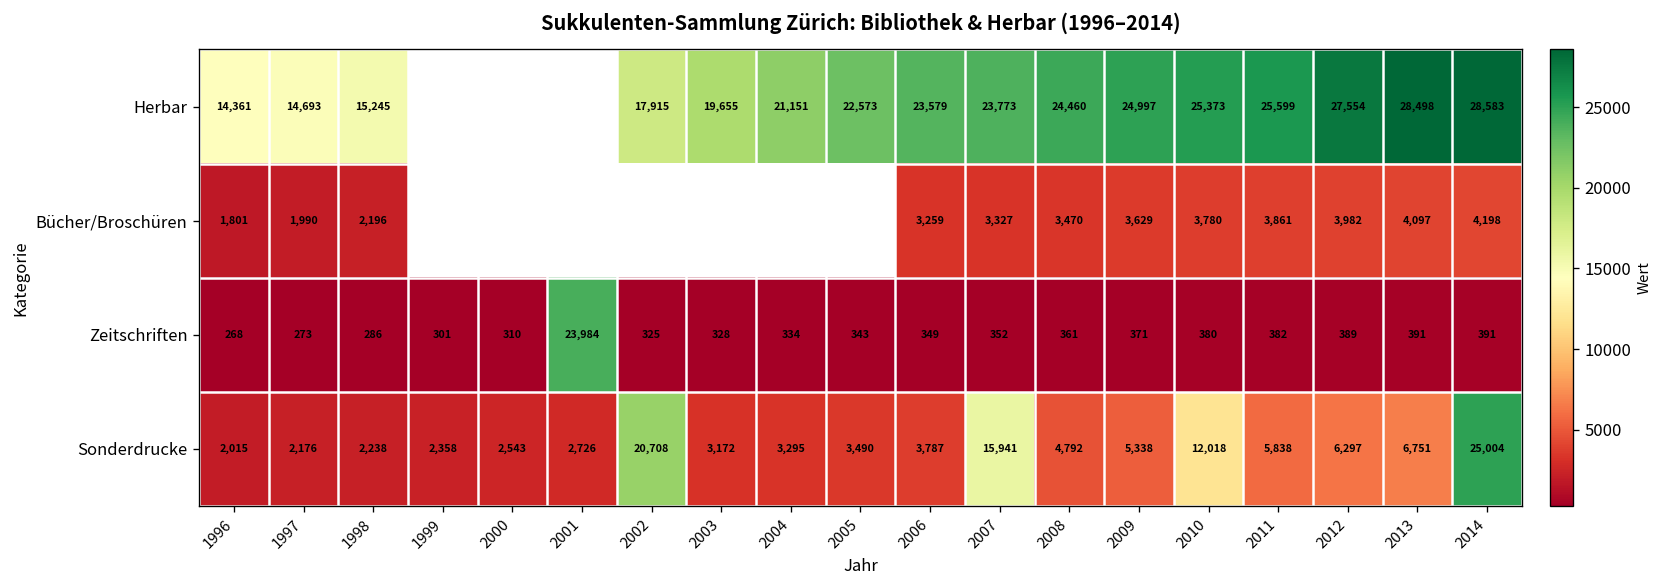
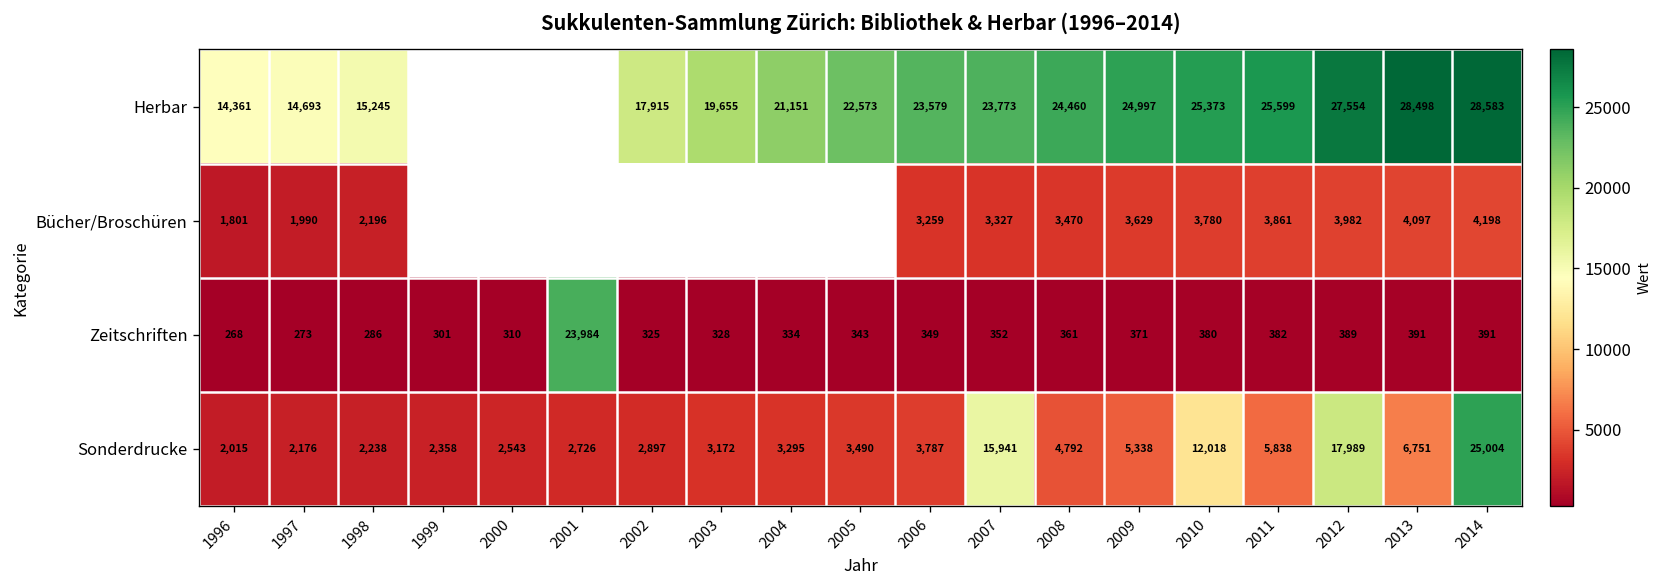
Sonderdrucke, 2002: 20,708 -> 2,897
Sonderdrucke, 2012: 6,297 -> 17,989
